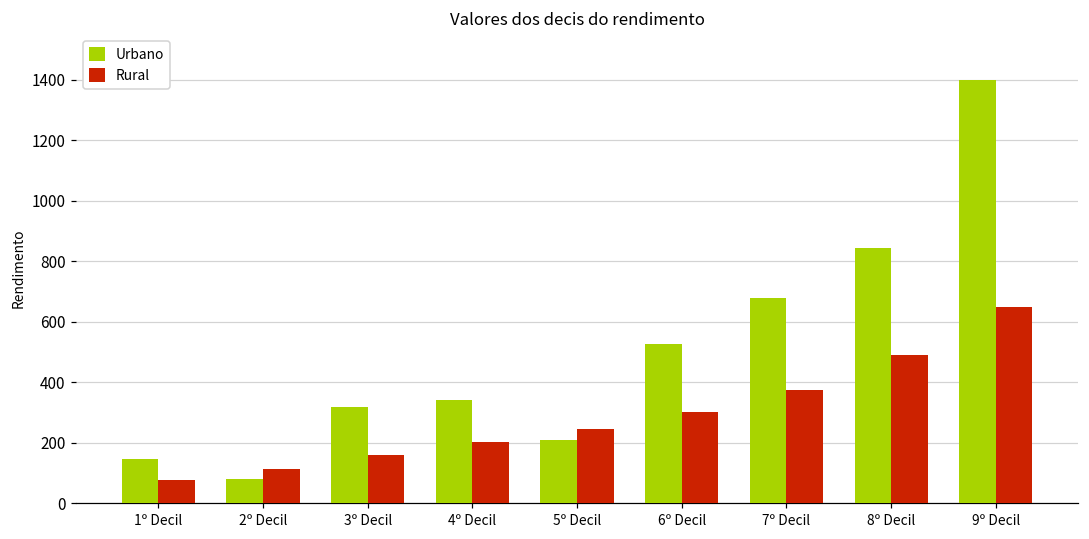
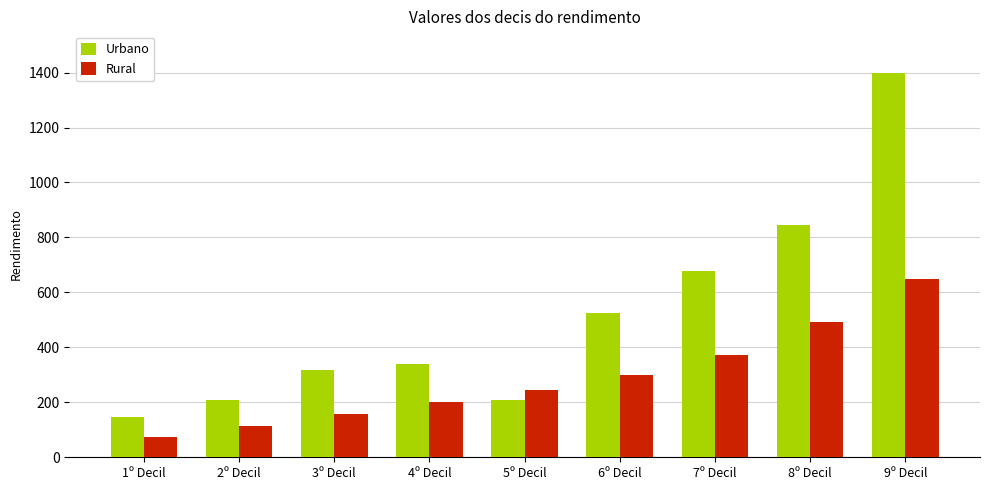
Urbano, 2º Decil: 80 -> 210
